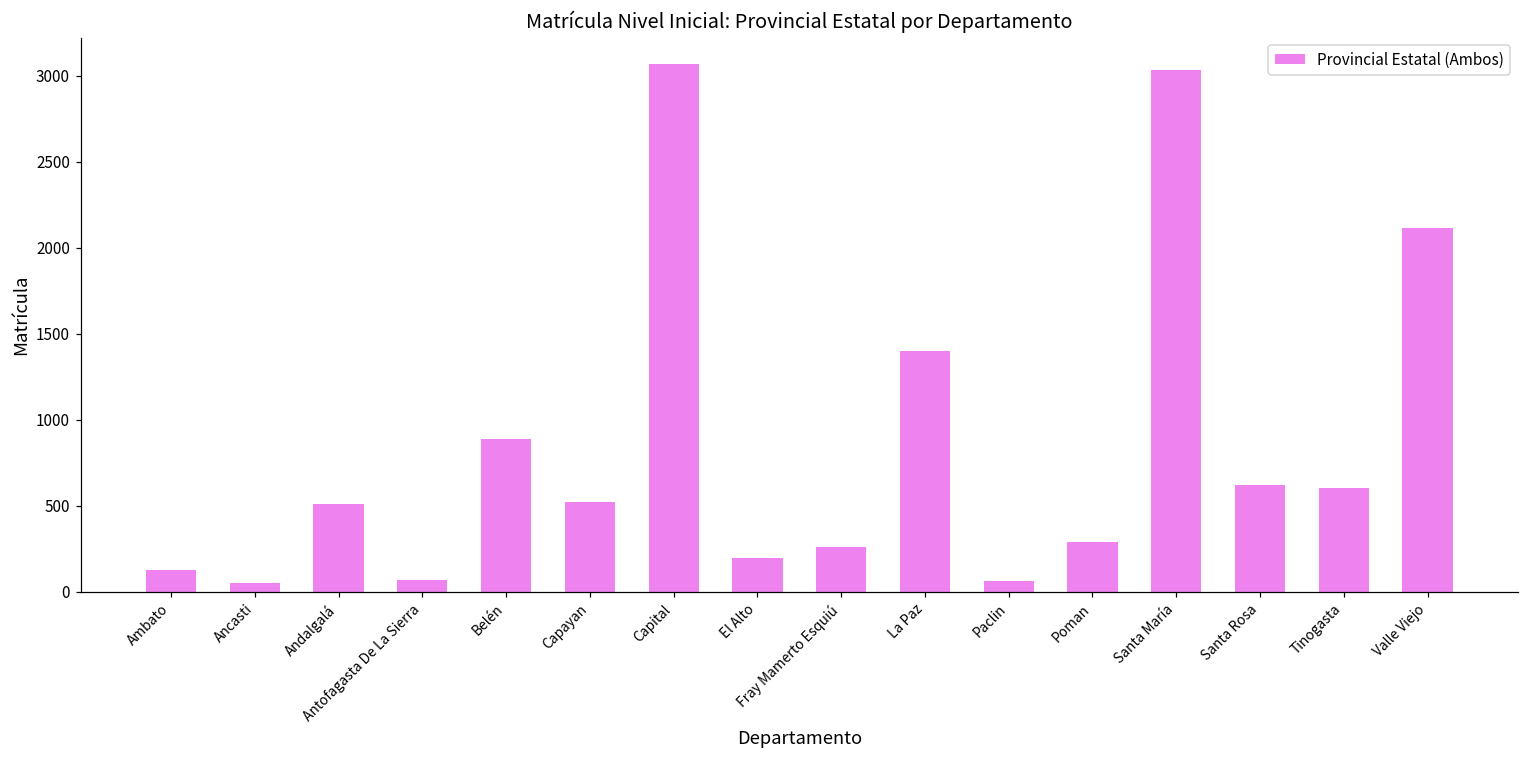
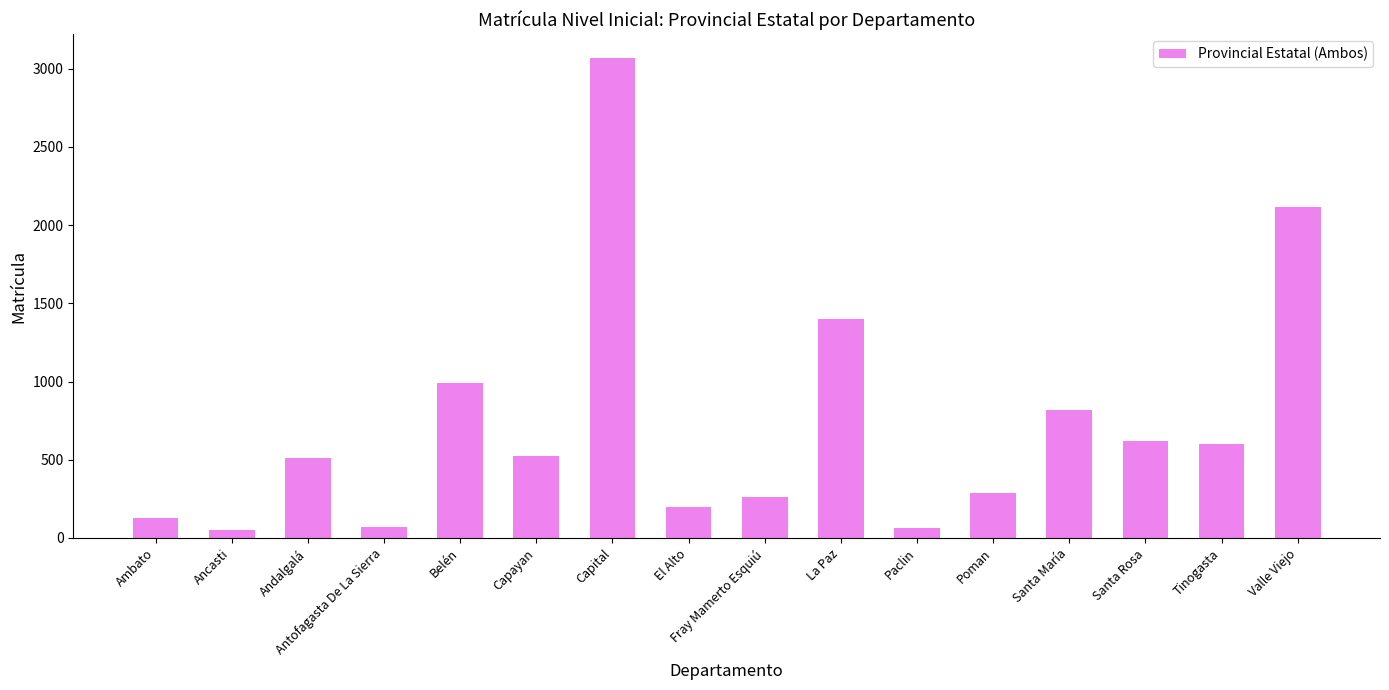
Belén: 890 -> 990
Santa María: 3040 -> 820
